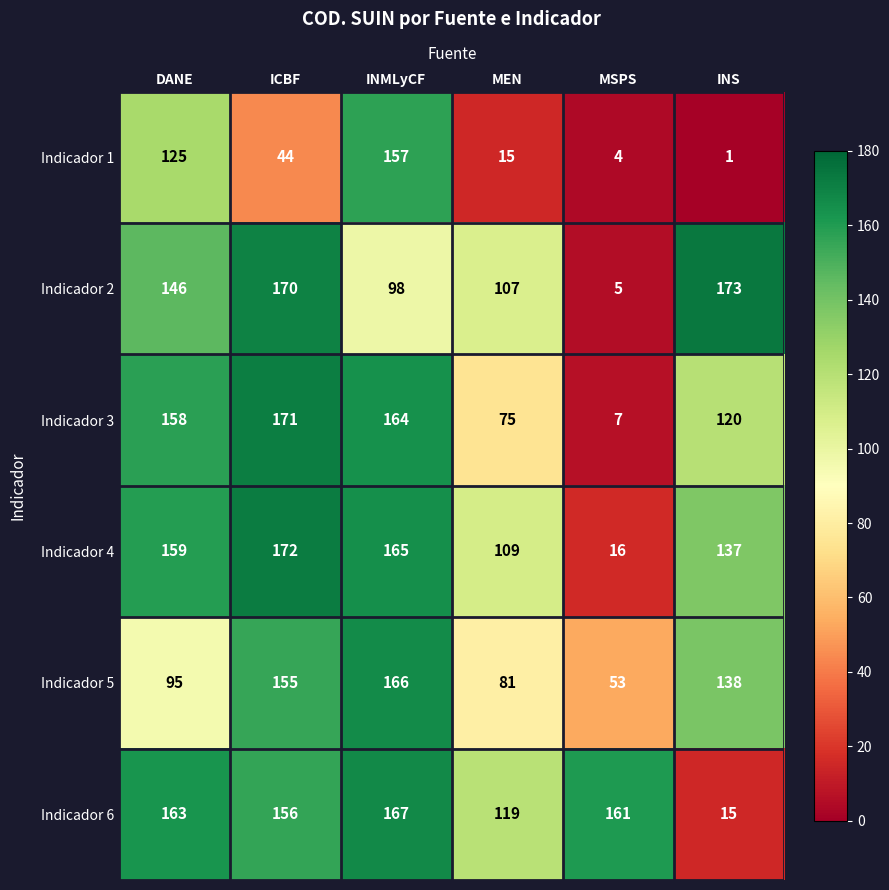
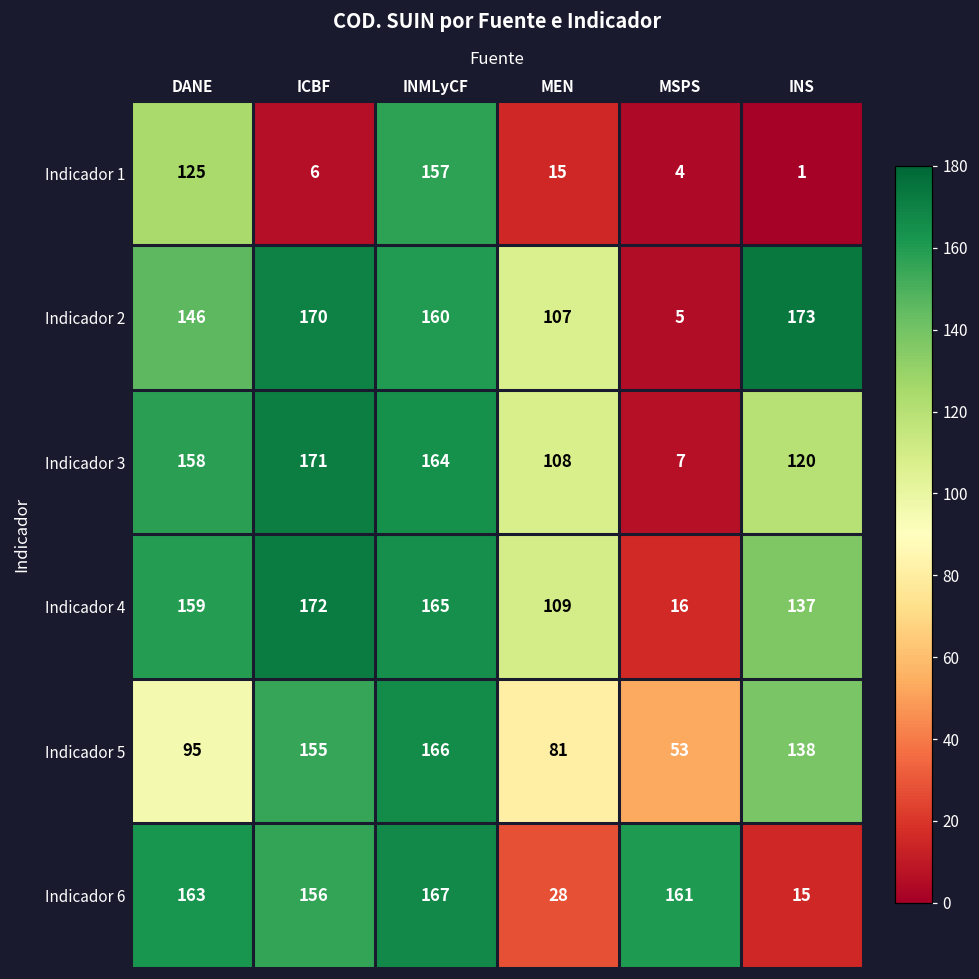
Indicador 1, ICBF: 44 -> 6
Indicador 2, INMLyCF: 98 -> 160
Indicador 3, MEN: 75 -> 108
Indicador 6, MEN: 119 -> 28
